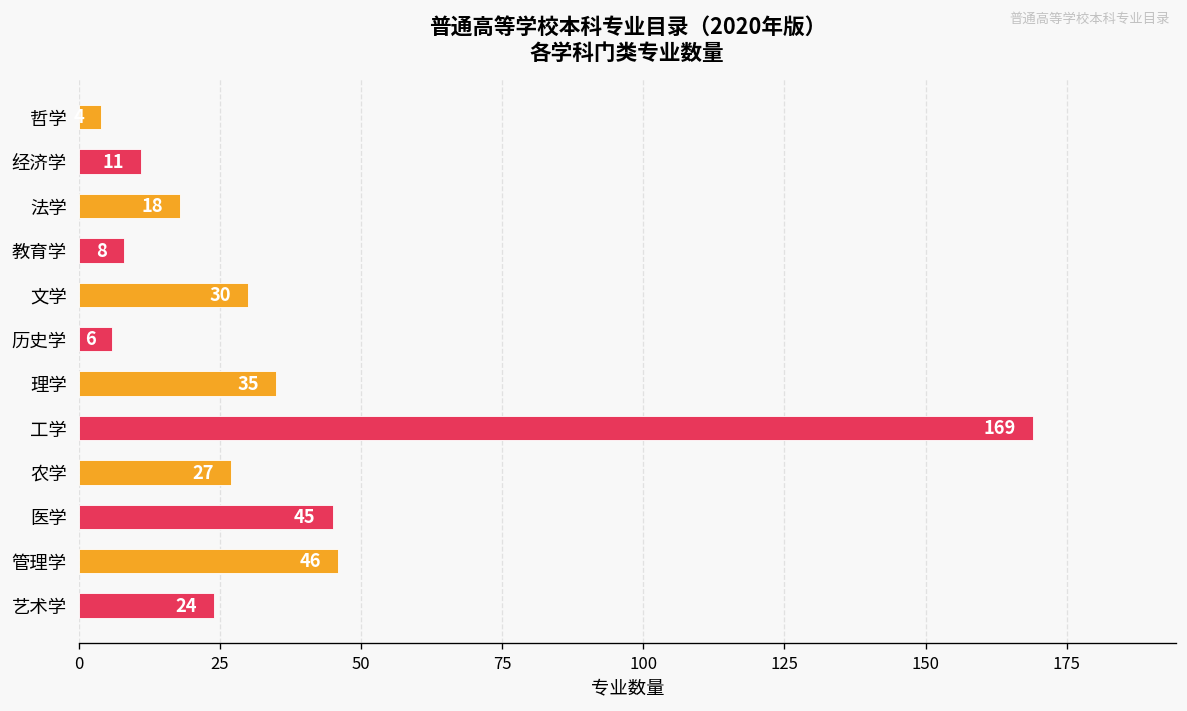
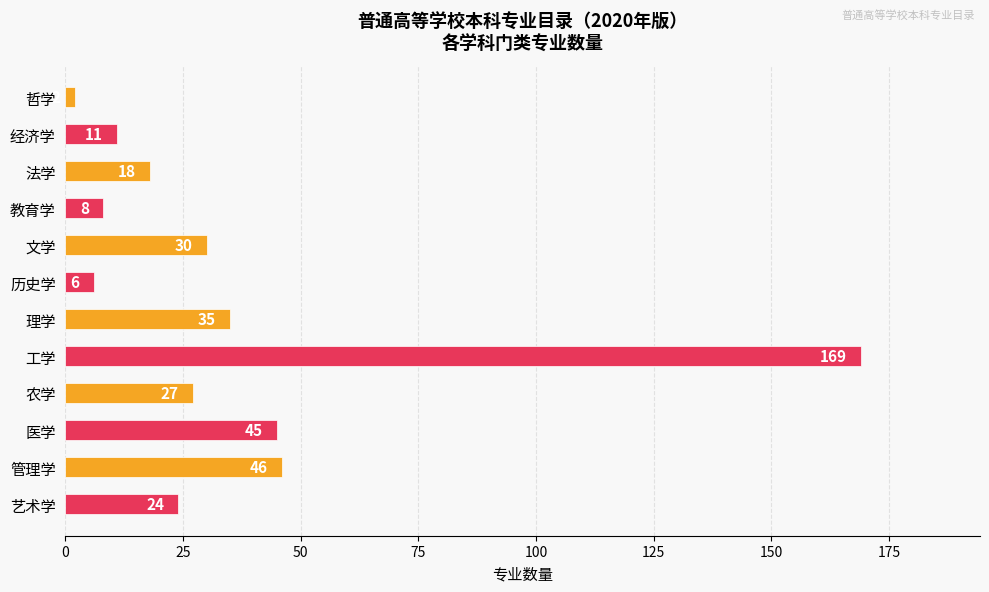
哲学: 4 -> 2
